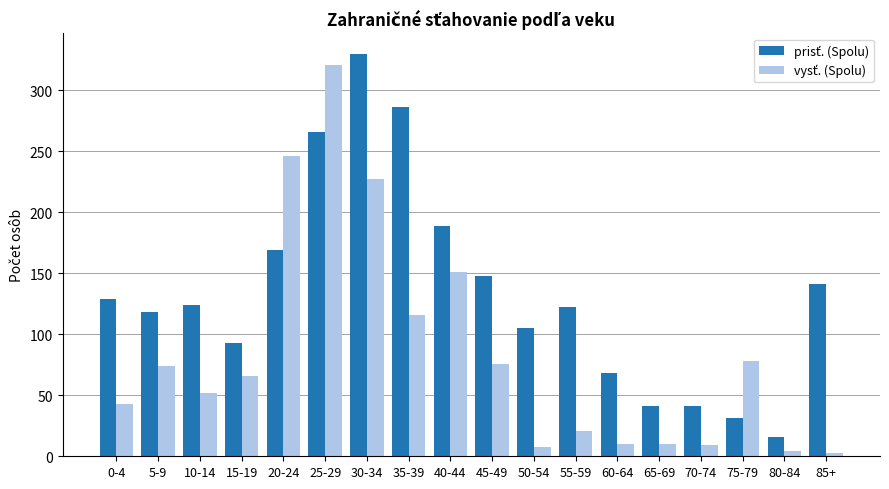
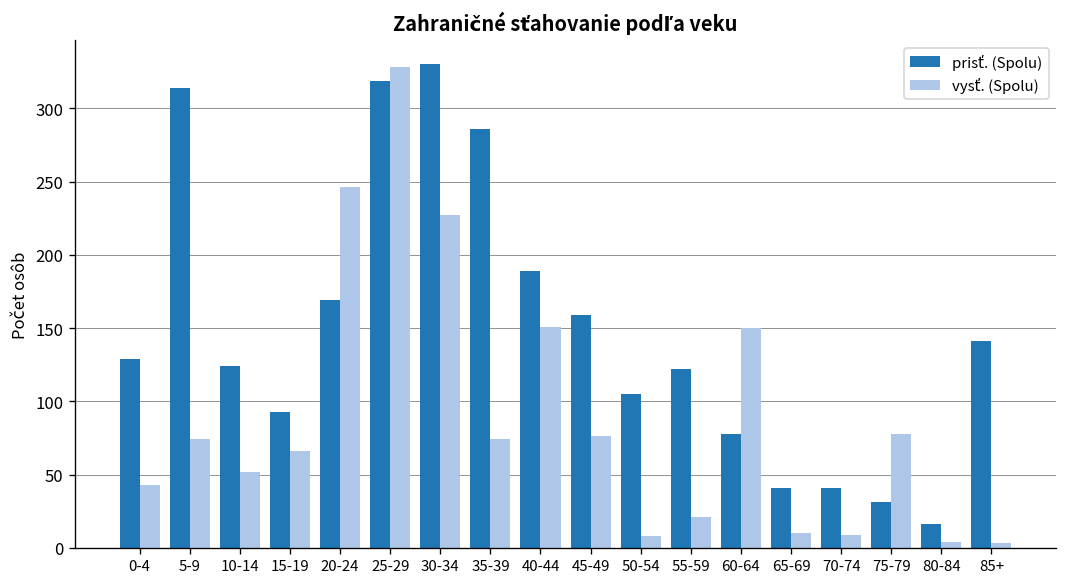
prisť. (Spolu), 5-9: 118 -> 314
prisť. (Spolu), 25-29: 266 -> 319
vysť. (Spolu), 25-29: 321 -> 328
vysť. (Spolu), 35-39: 116 -> 74
prisť. (Spolu), 45-49: 148 -> 159
prisť. (Spolu), 60-64: 68 -> 78
vysť. (Spolu), 60-64: 10 -> 150
